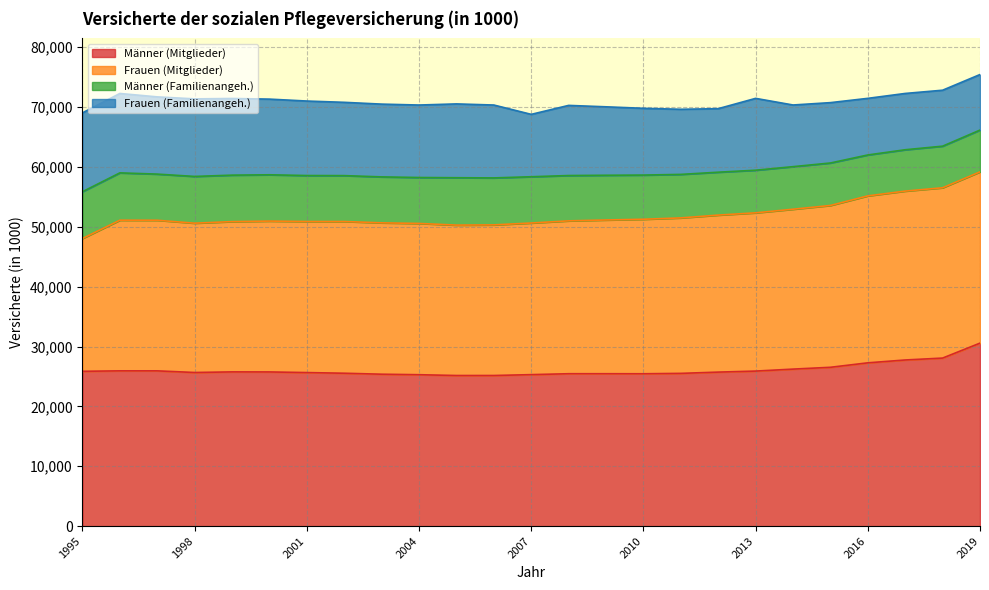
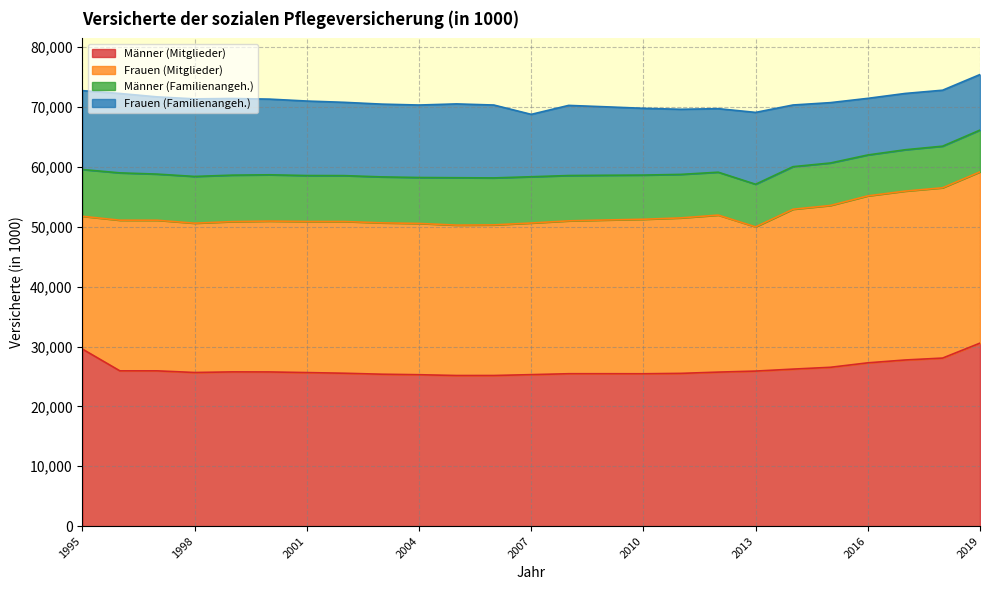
Männer (Mitglieder), 1995: 26,000 -> 30,000
Frauen (Mitglieder), 2013: 26,000 -> 24,000
